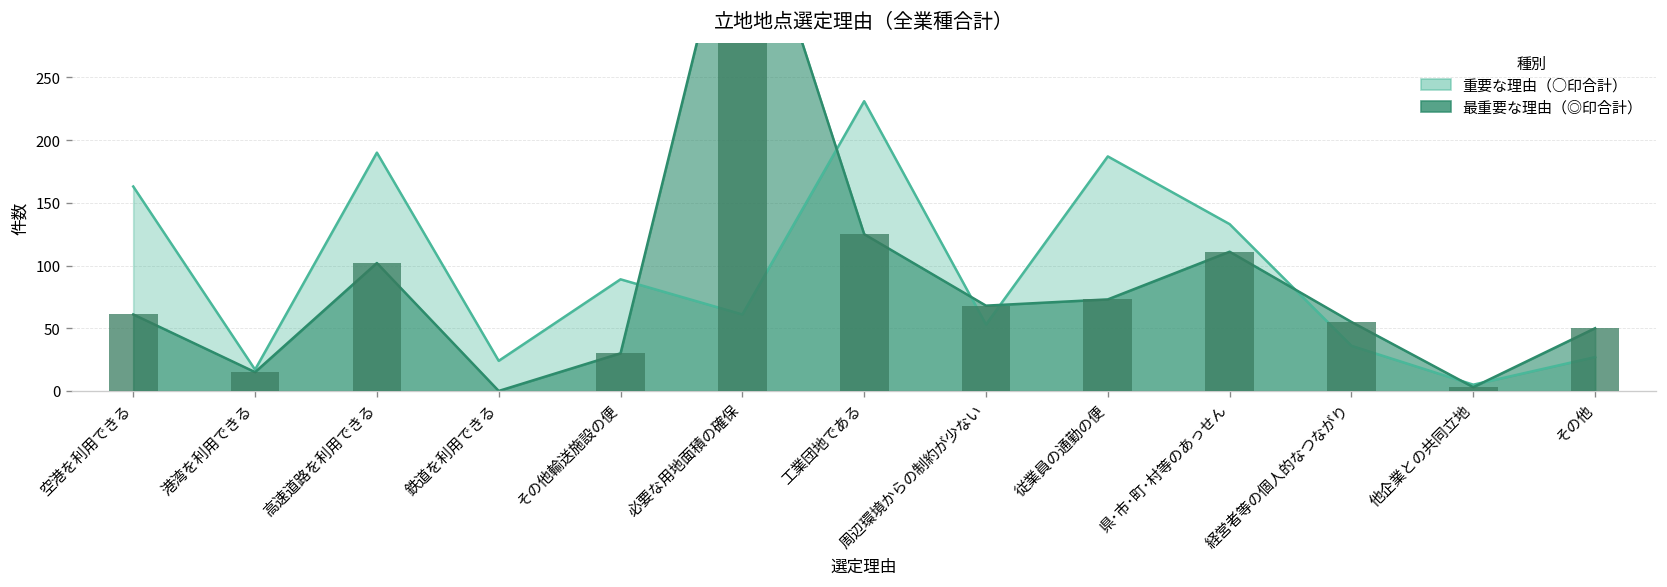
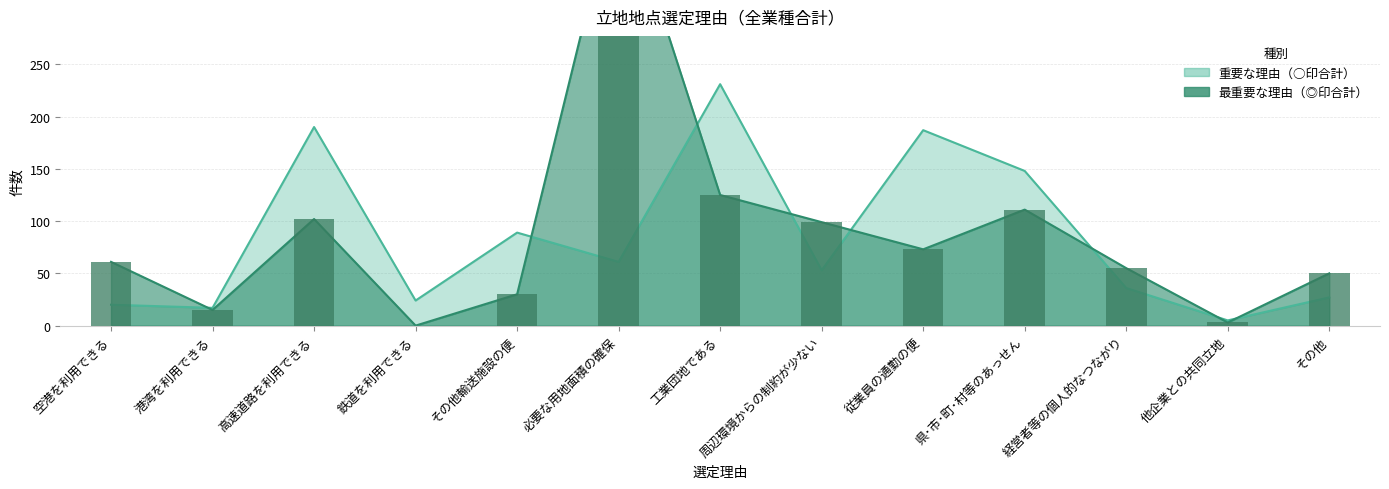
重要な理由（○印合計）, 空港を利用できる: 163 -> 20
最重要な理由（◎印合計）, 周辺環境からの制約が少ない: 68 -> 99
重要な理由（○印合計）, 県･市･町･村等のあっせん: 133 -> 148
